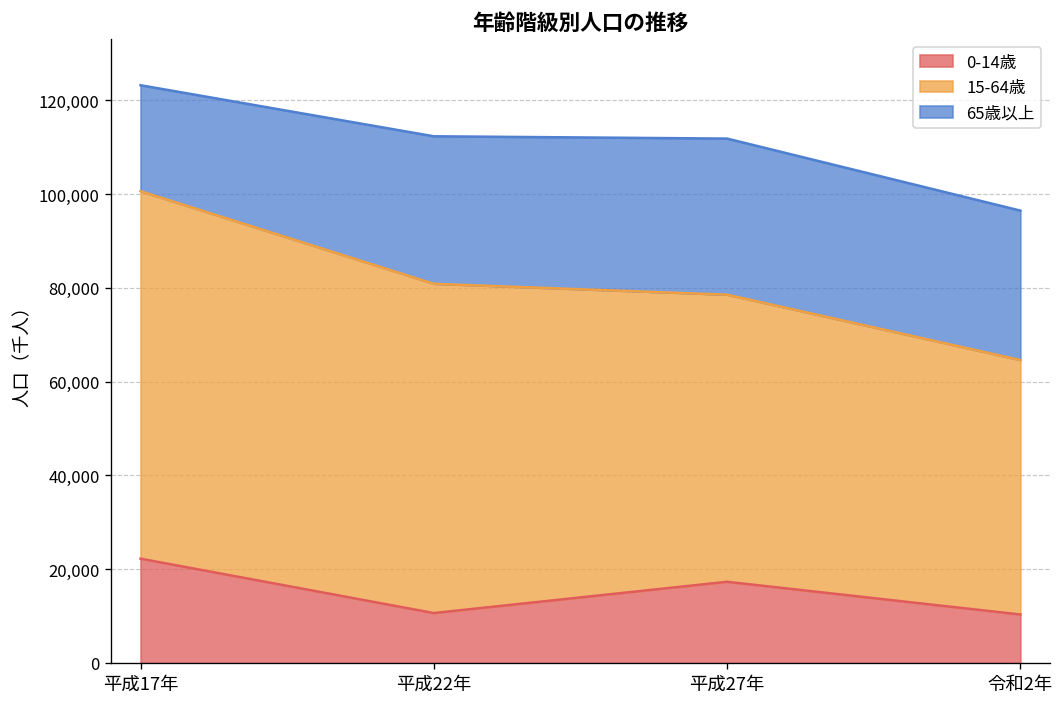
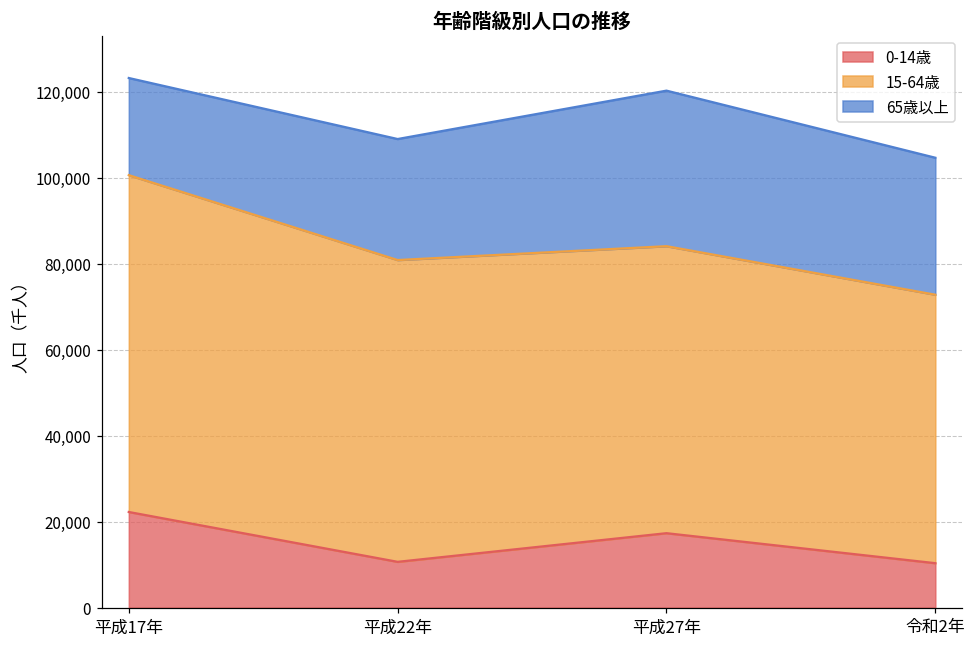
65歳以上, 平成22年: 31,000 -> 28,000
15-64歳, 平成27年: 61,000 -> 67,000
65歳以上, 平成27年: 33,000 -> 36,000
15-64歳, 令和2年: 54,000 -> 62,000
